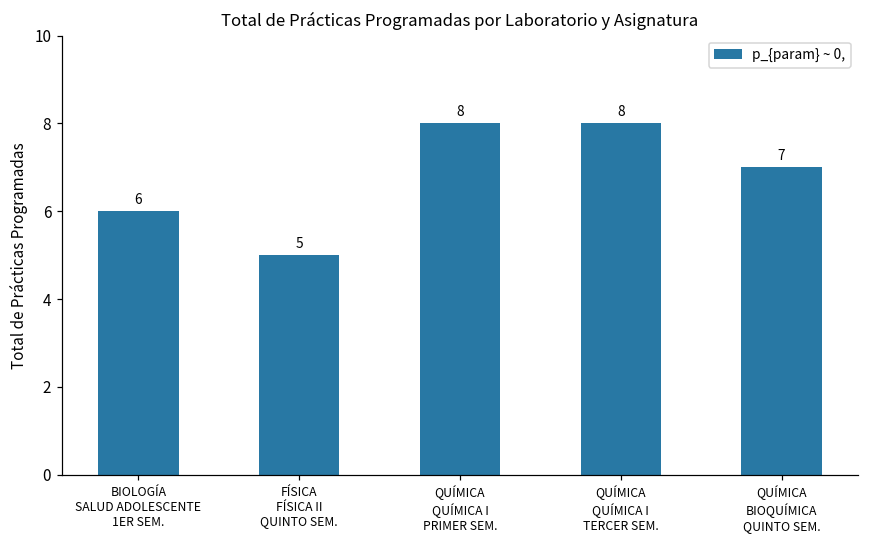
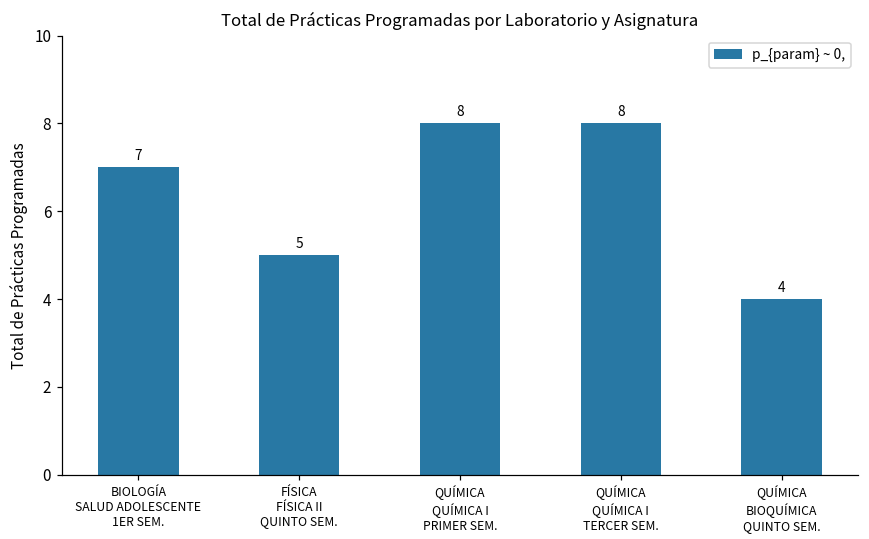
BIOLOGÍA SALUD ADOLESCENTE 1ER SEM.: 6 -> 7
QUÍMICA BIOQUÍMICA QUINTO SEM.: 7 -> 4
